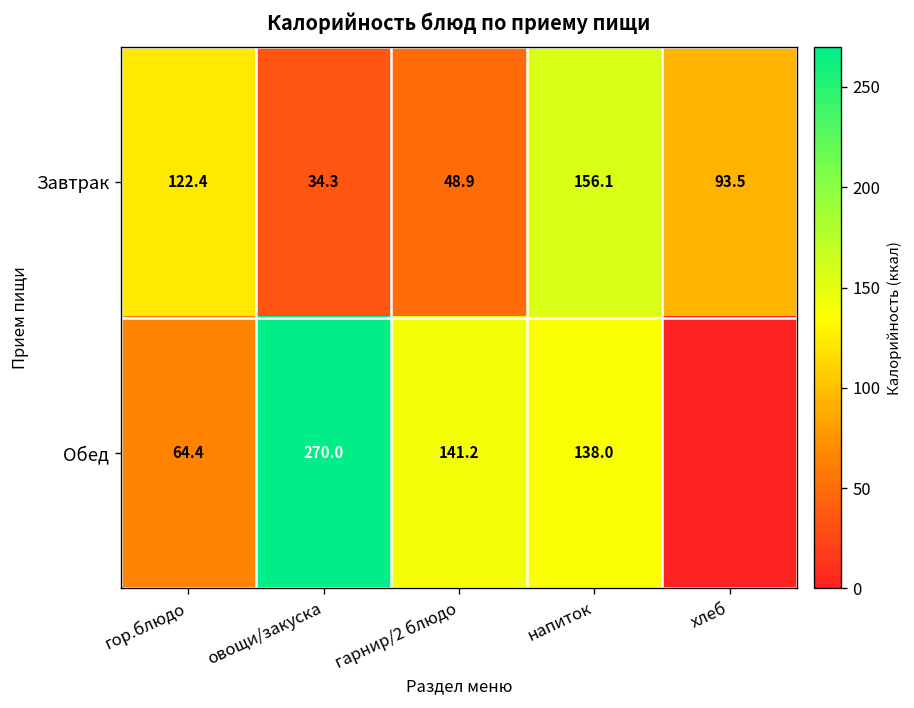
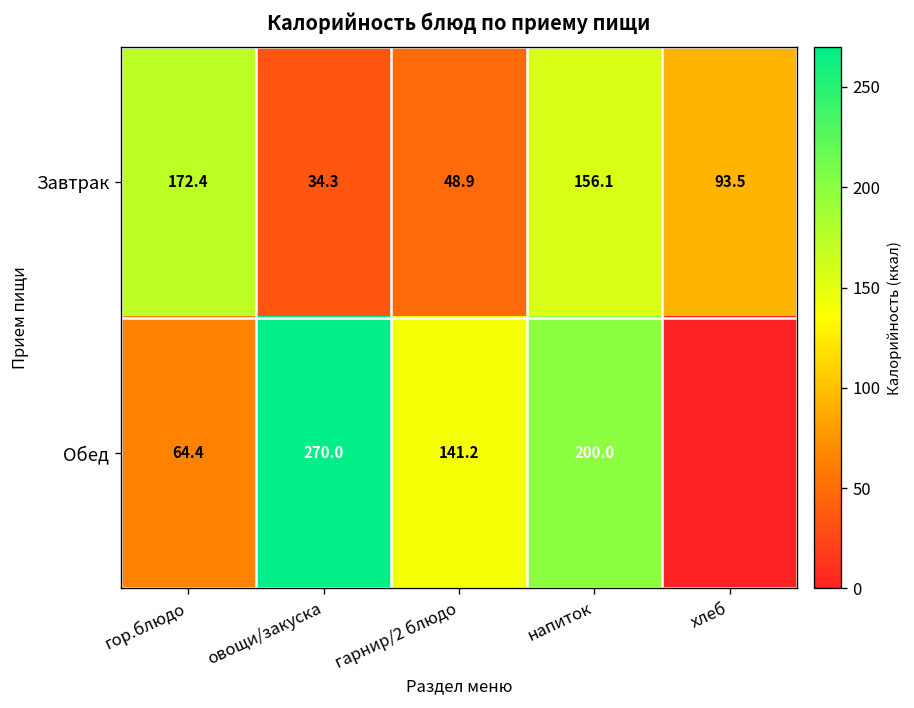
Завтрак, гор.блюдо: 122.4 -> 172.4
Обед, напиток: 138.0 -> 200.0
